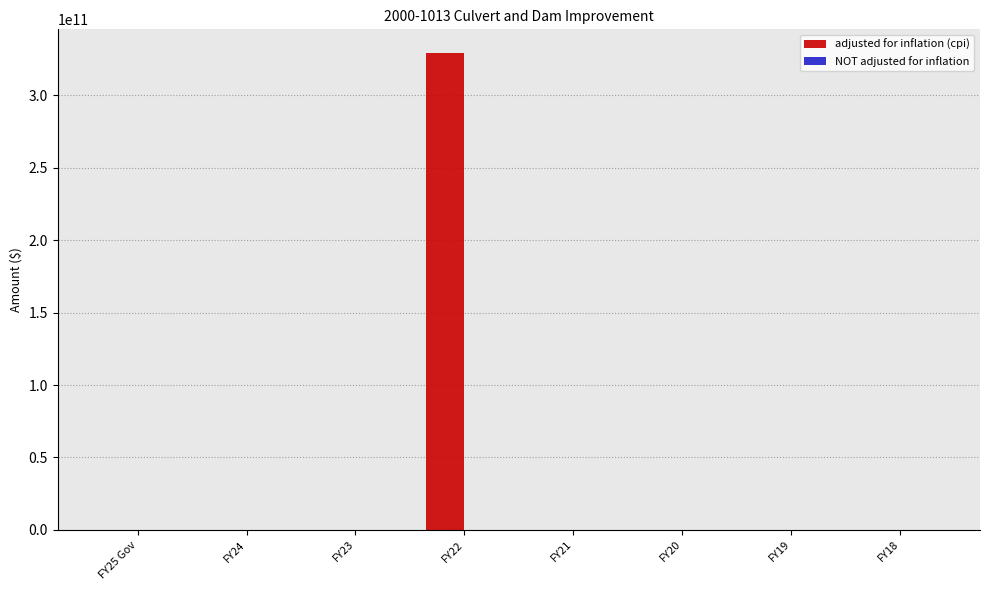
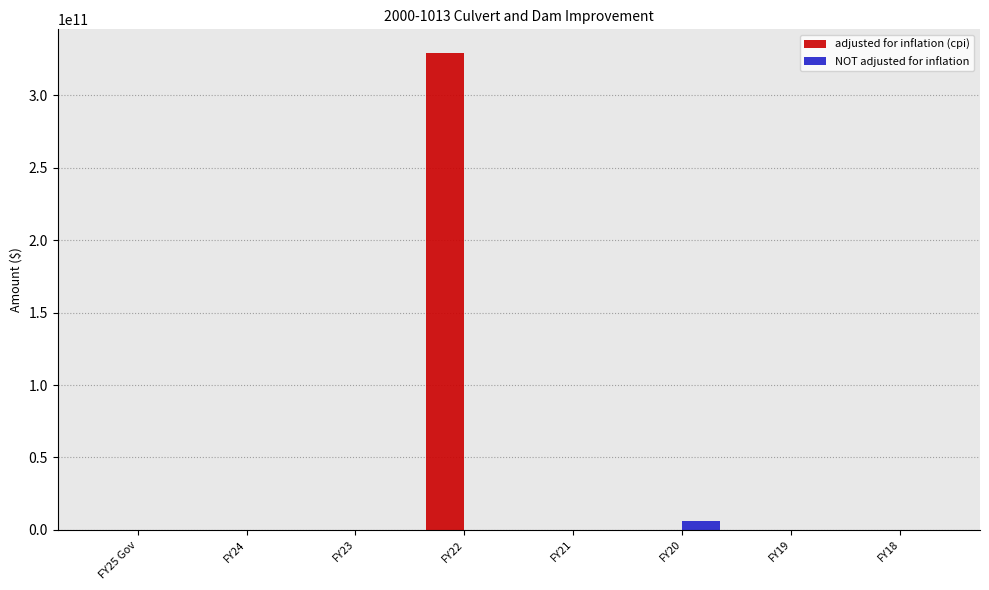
NOT adjusted for inflation, FY20: 0 -> 6000000000
